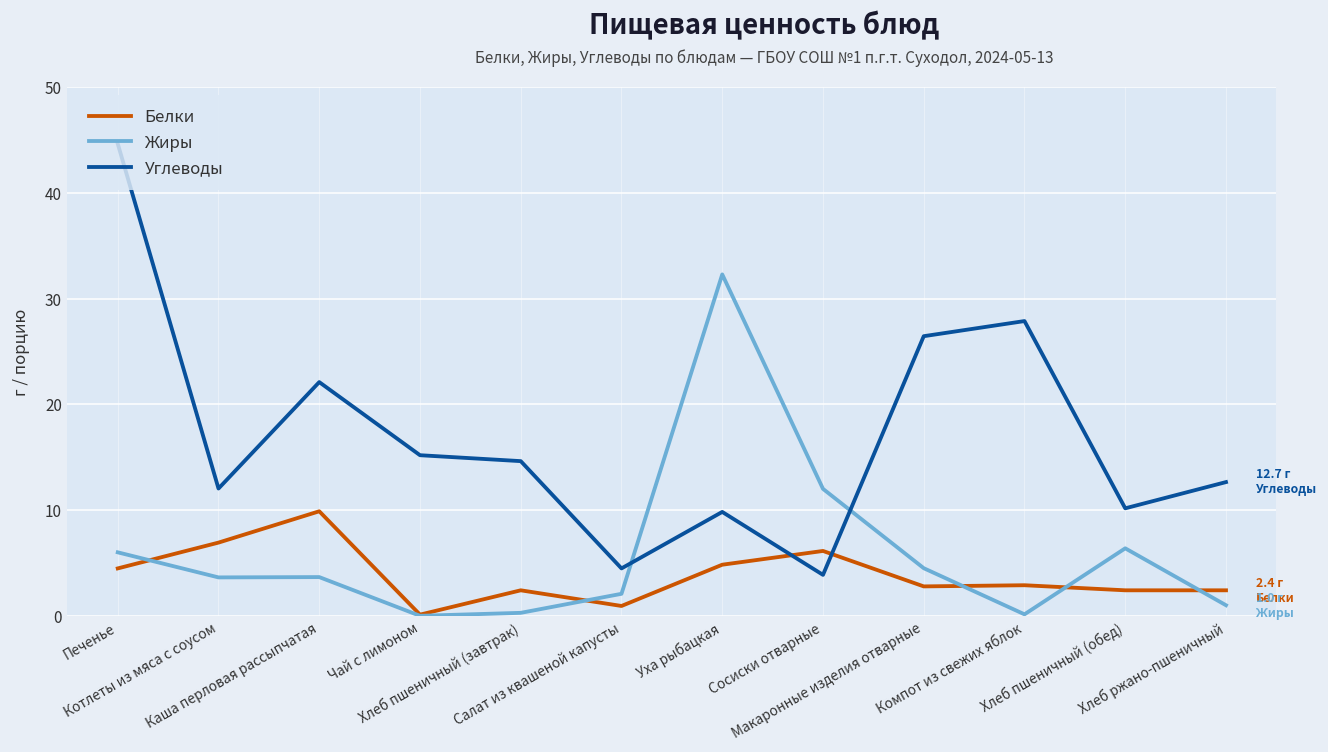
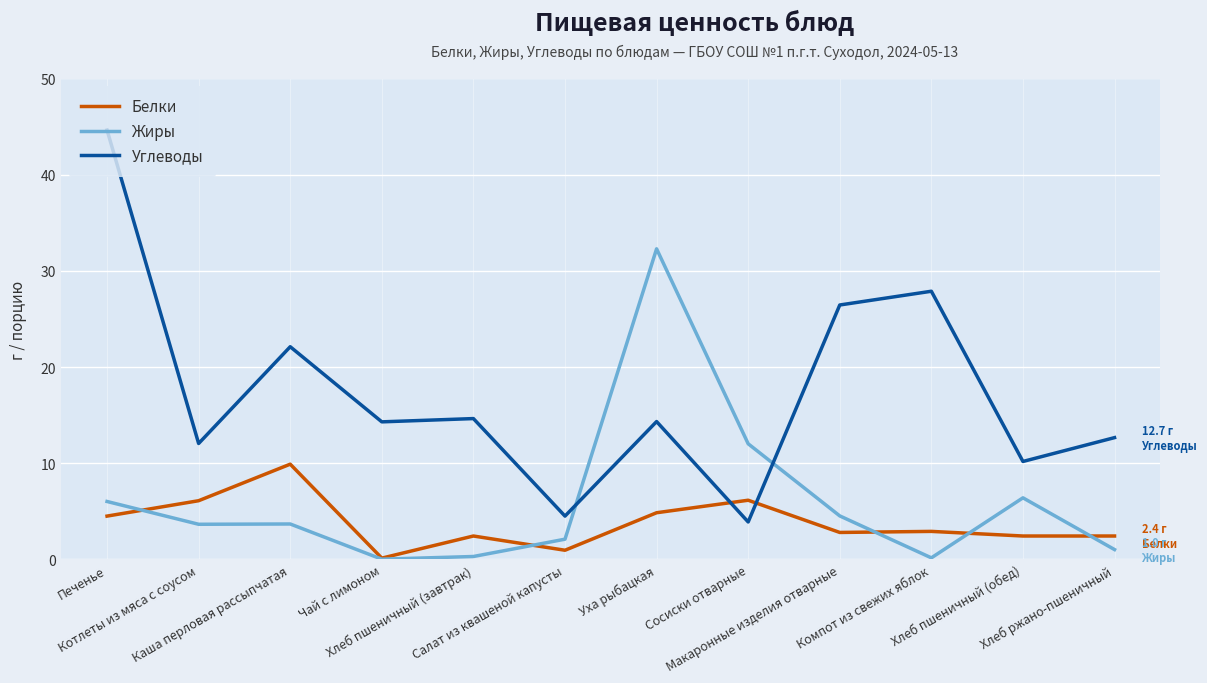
Белки, Котлеты из мяса с соусом: 7 -> 6
Углеводы, Чай с лимоном: 15 -> 14
Углеводы, Уха рыбацкая: 10 -> 14
